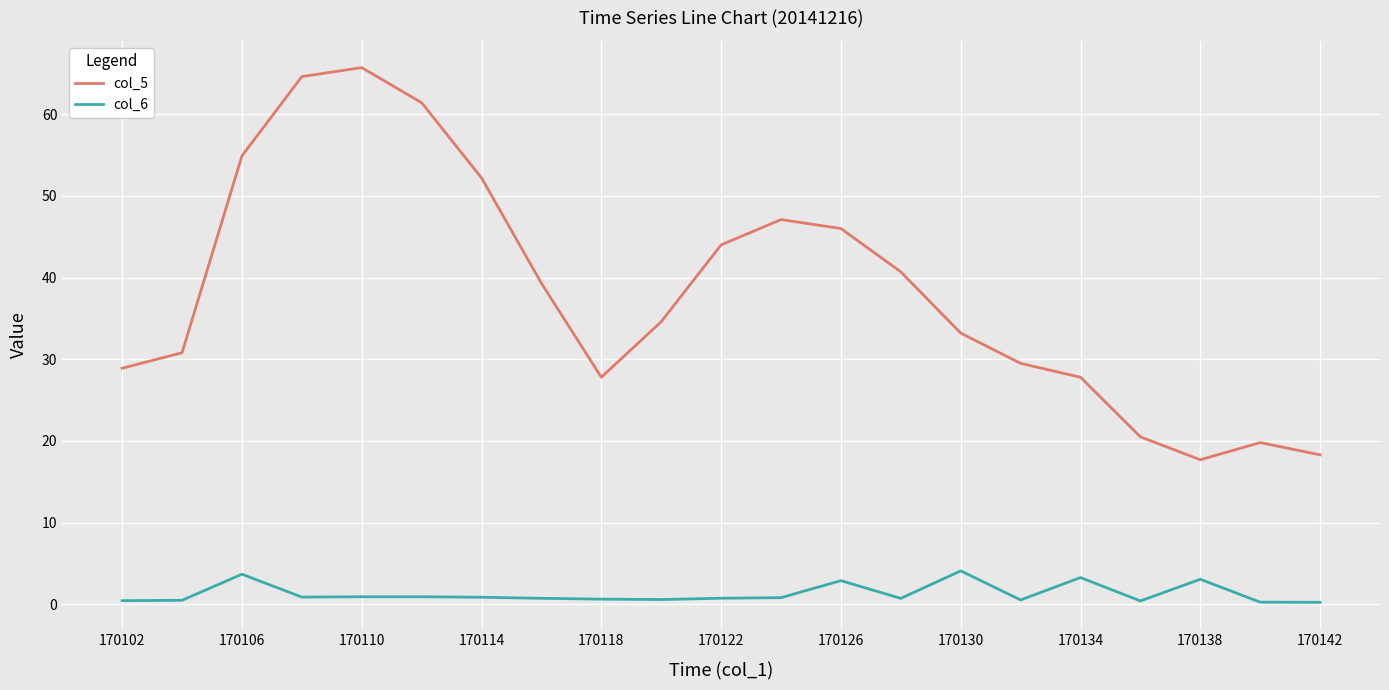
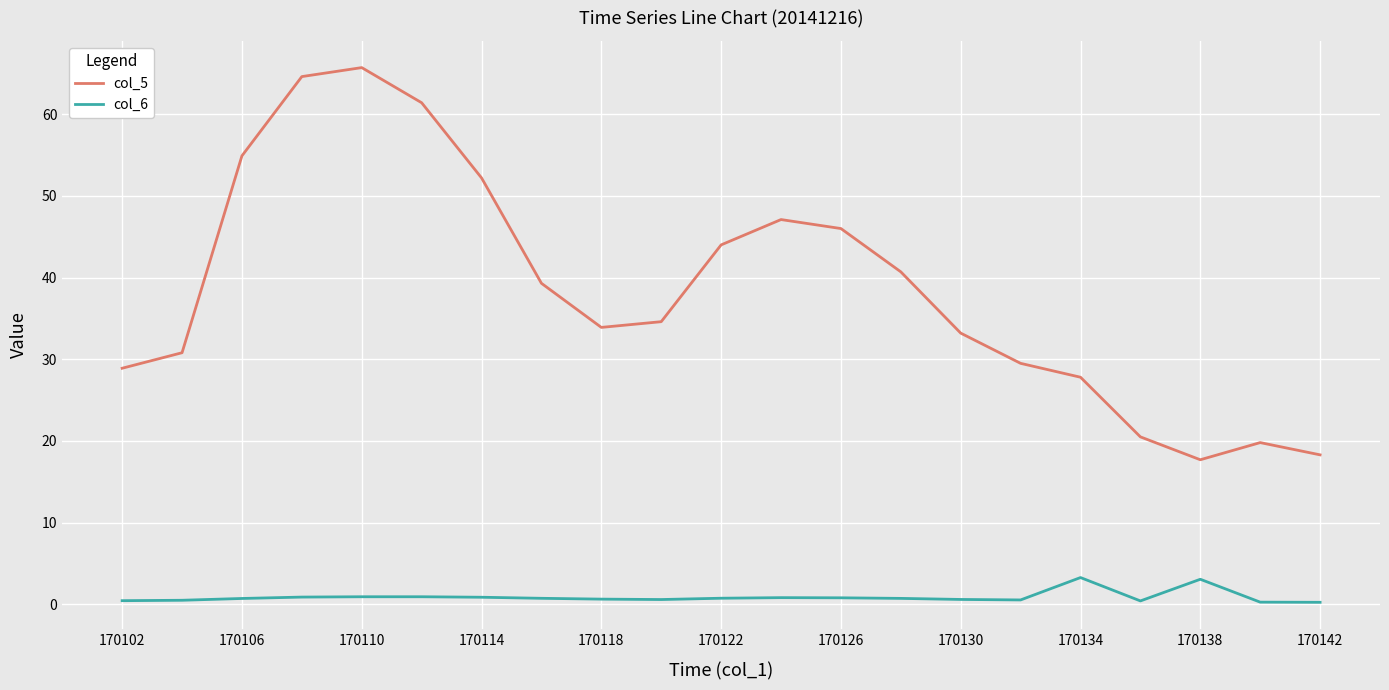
col_6, 170106: 4 -> 1
col_5, 170118: 28 -> 34
col_6, 170126: 3 -> 1
col_6, 170130: 4 -> 1
